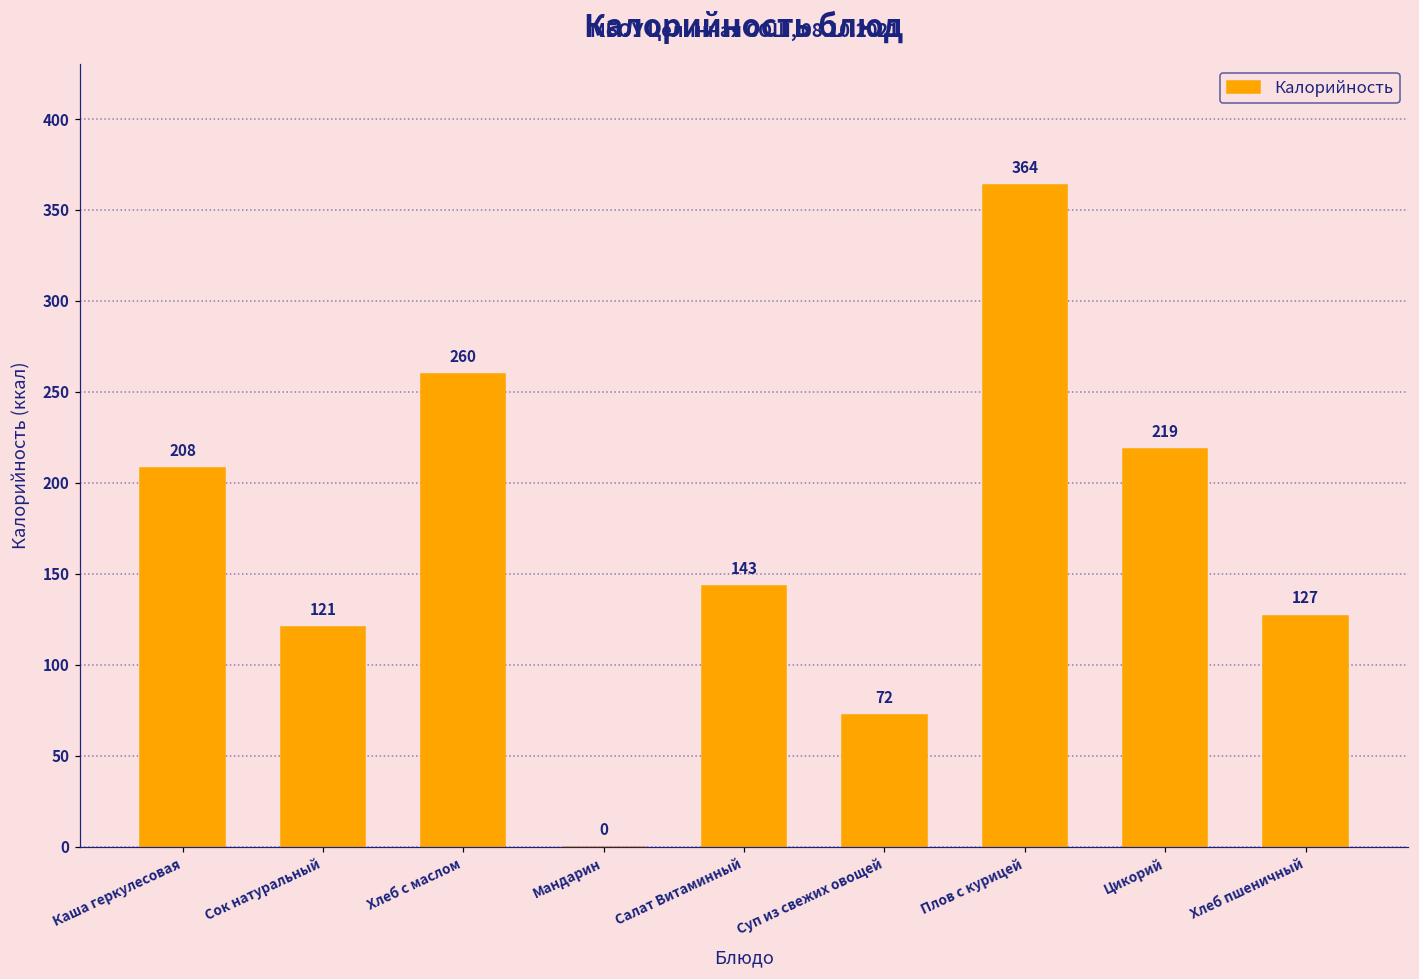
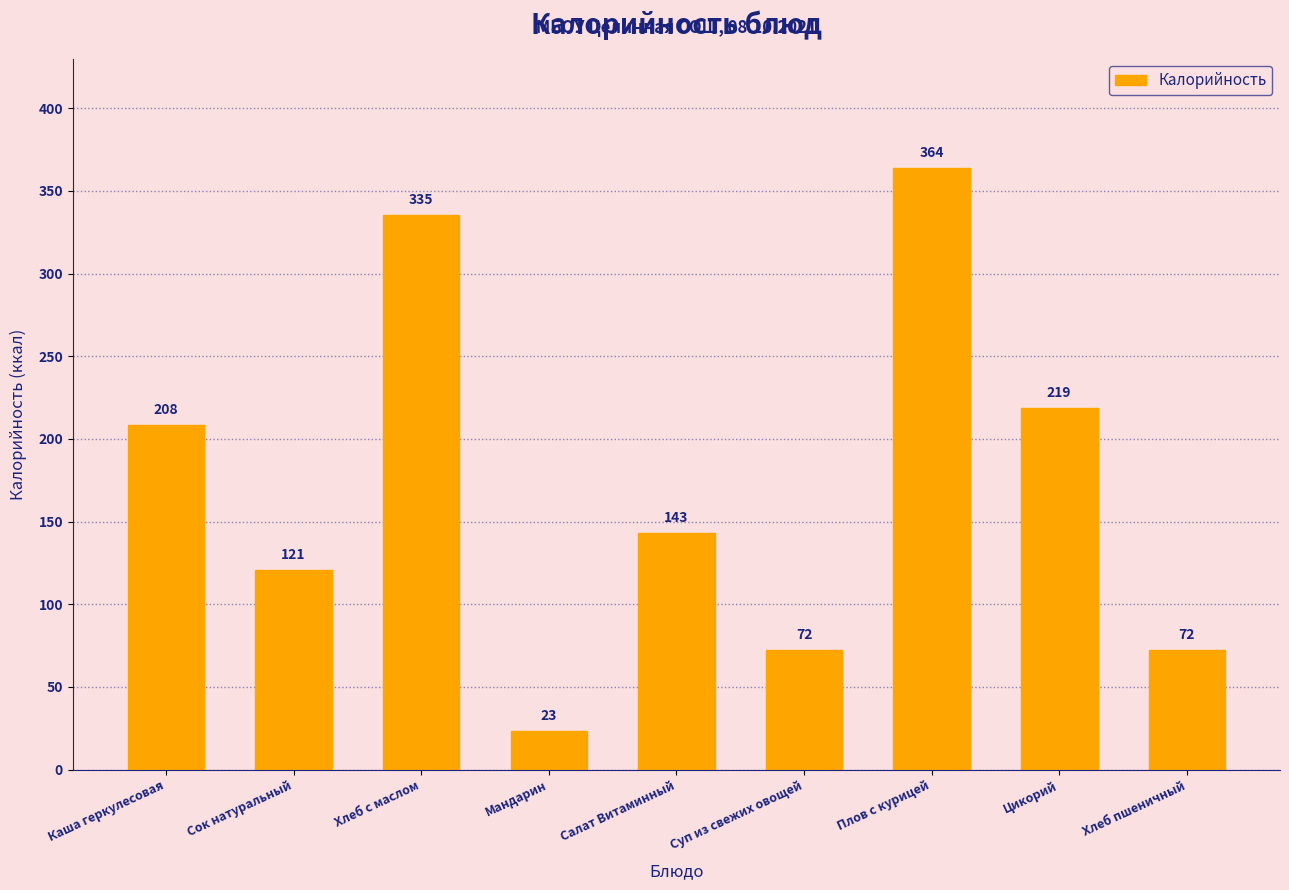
Хлеб с маслом: 260 -> 335
Мандарин: 0 -> 23
Хлеб пшеничный: 127 -> 72
